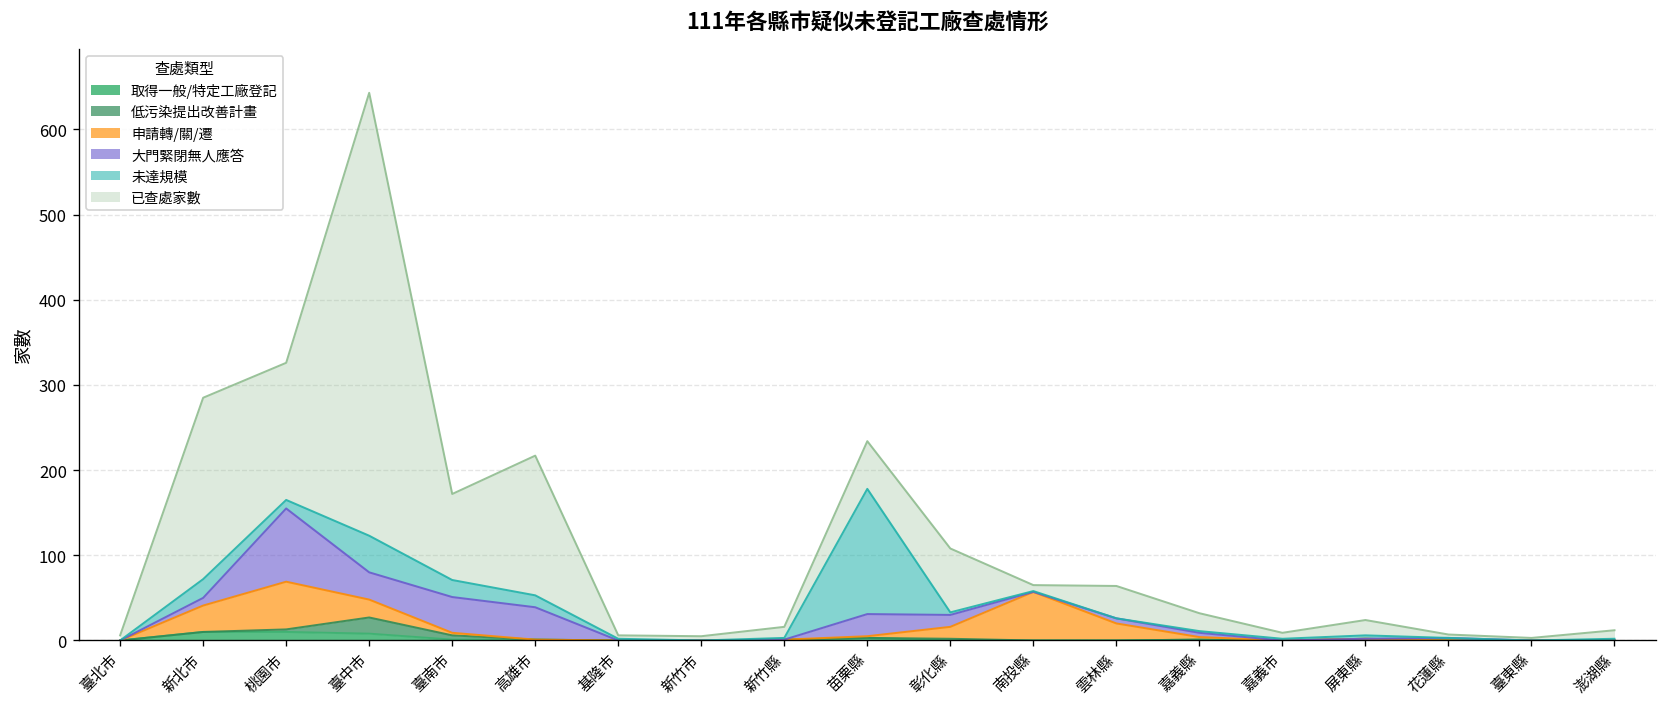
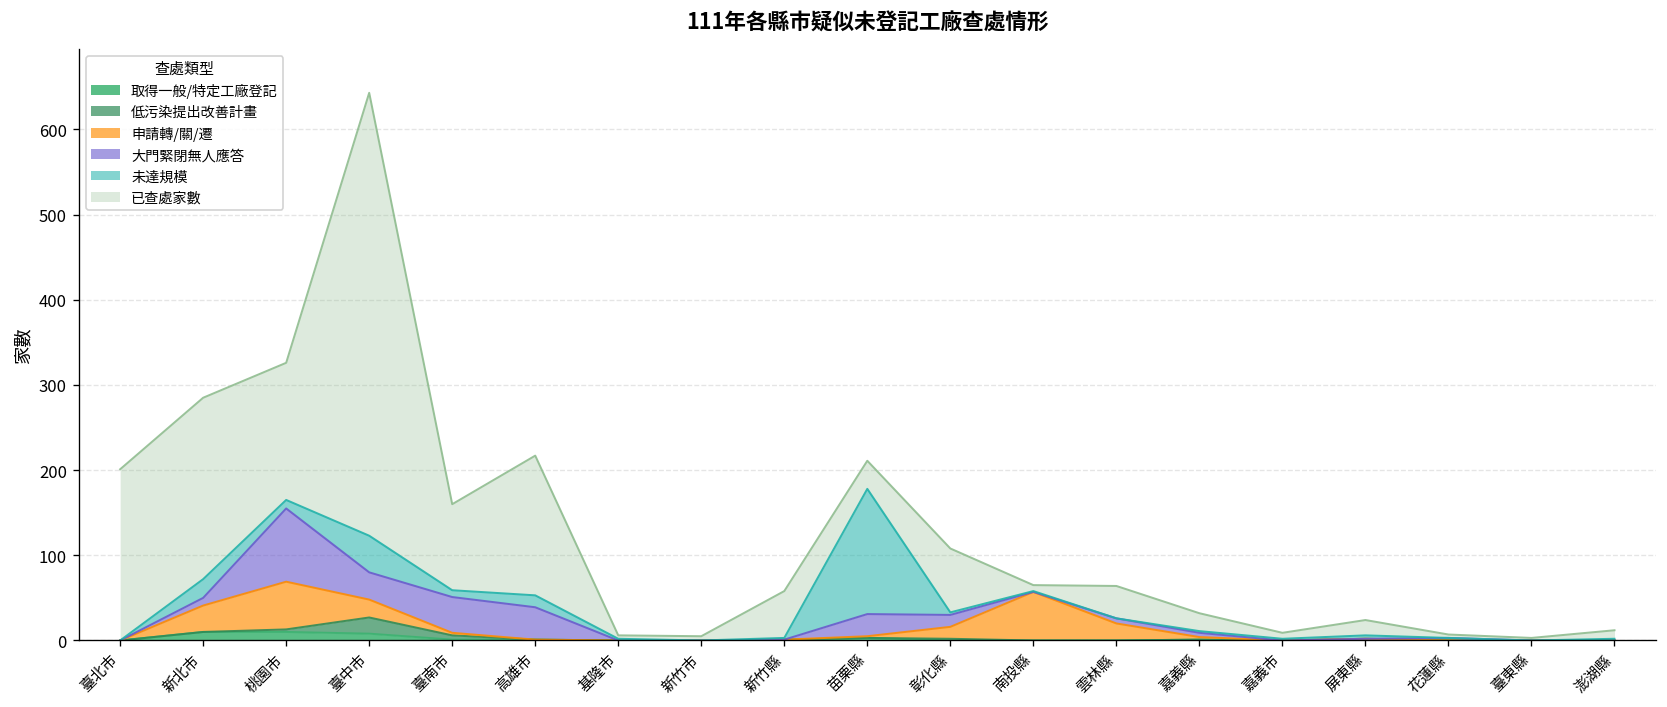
已查處家數, 臺北市: 10 -> 200
未達規模, 臺南市: 20 -> 10
已查處家數, 新竹縣: 10 -> 60
已查處家數, 苗栗縣: 60 -> 30
